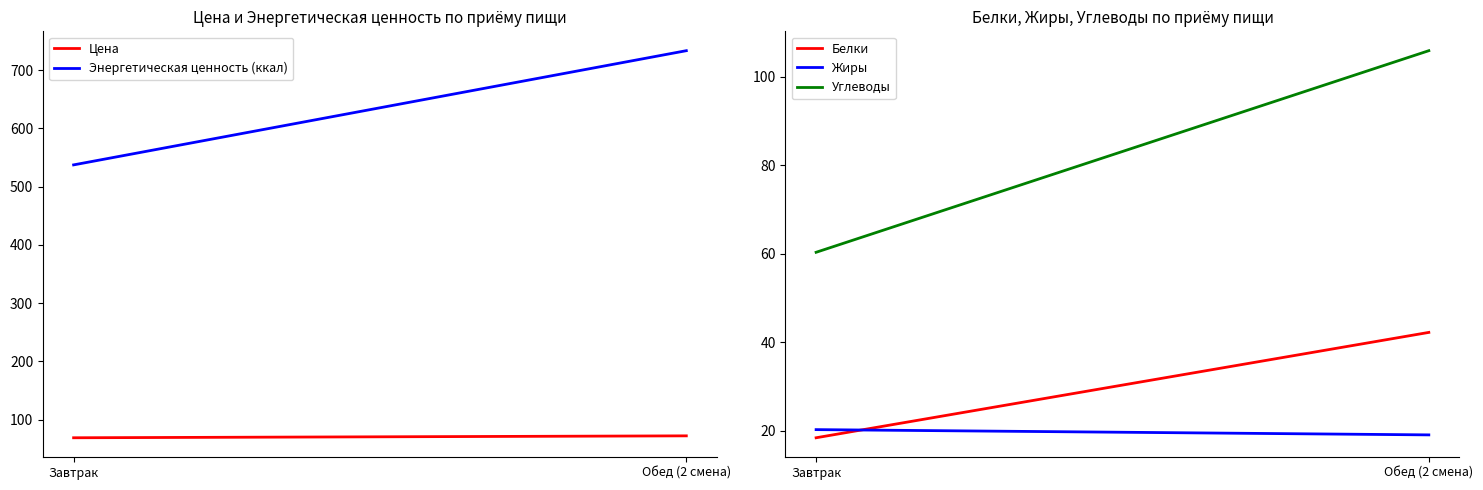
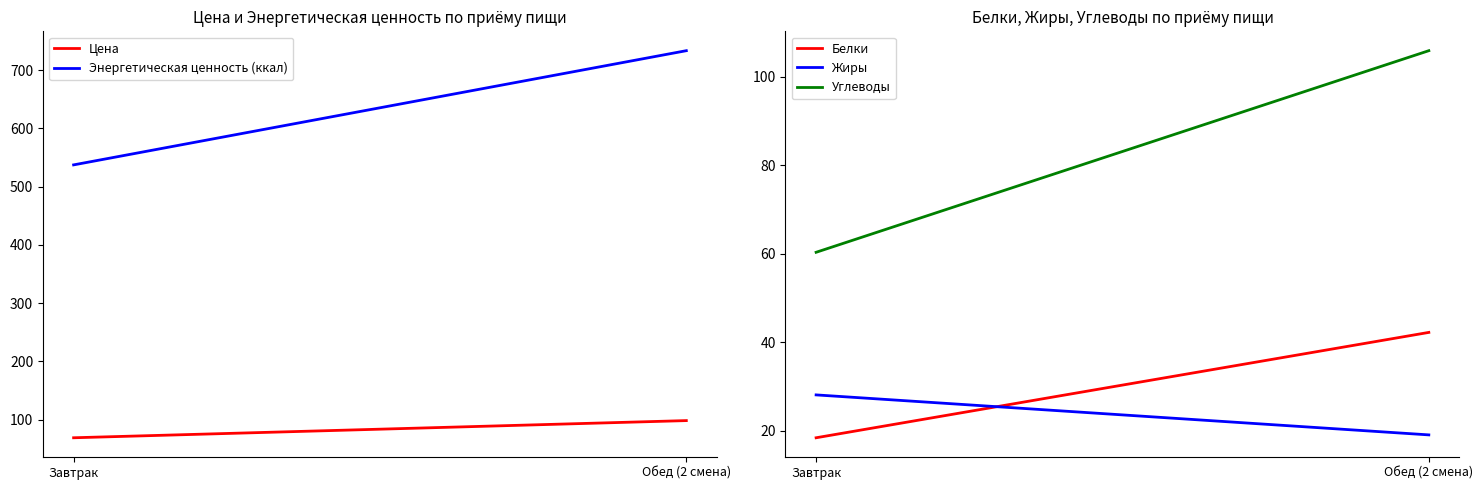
Цена и Энергетическая ценность по приёму пищи, Цена, Обед (2 смена): 70 -> 100
Белки, Жиры, Углеводы по приёму пищи, Жиры, Завтрак: 20 -> 28
